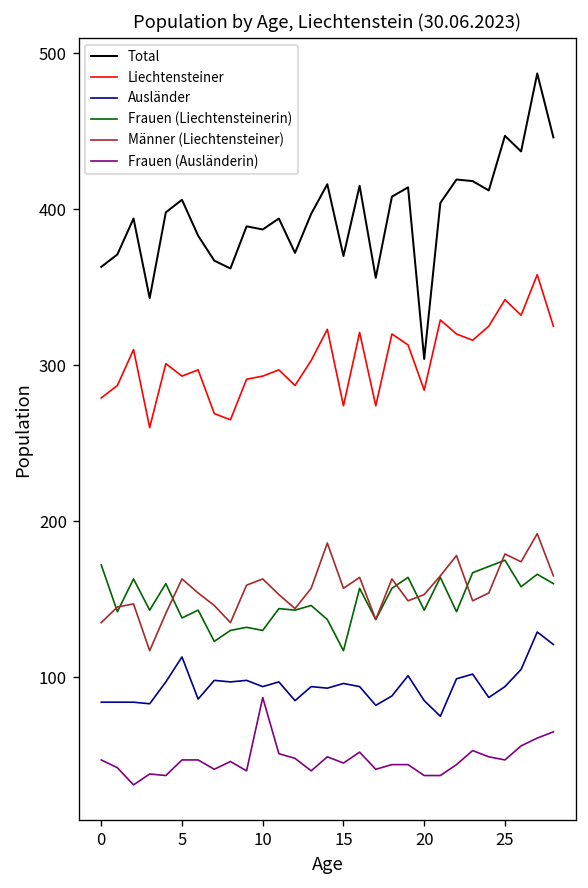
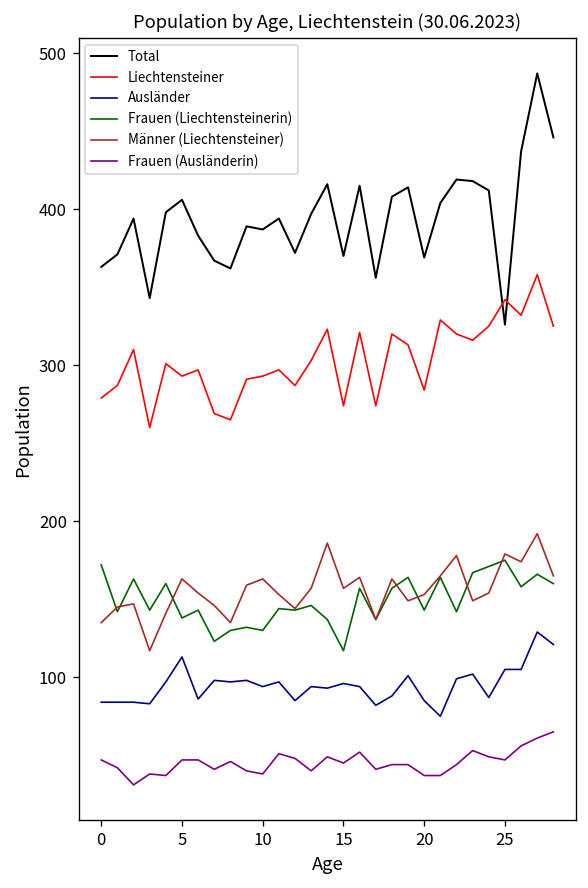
Frauen (Ausländerin), 10: 87 -> 38
Total, 20: 304 -> 369
Total, 25: 447 -> 326
Ausländer, 25: 94 -> 105
